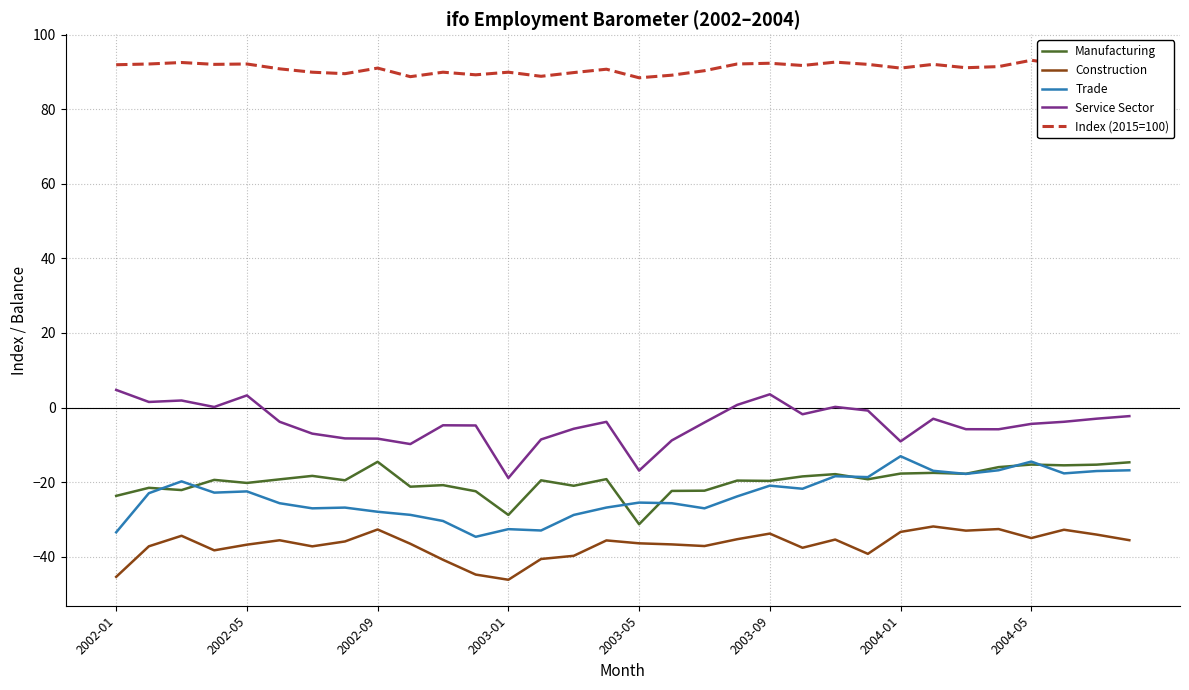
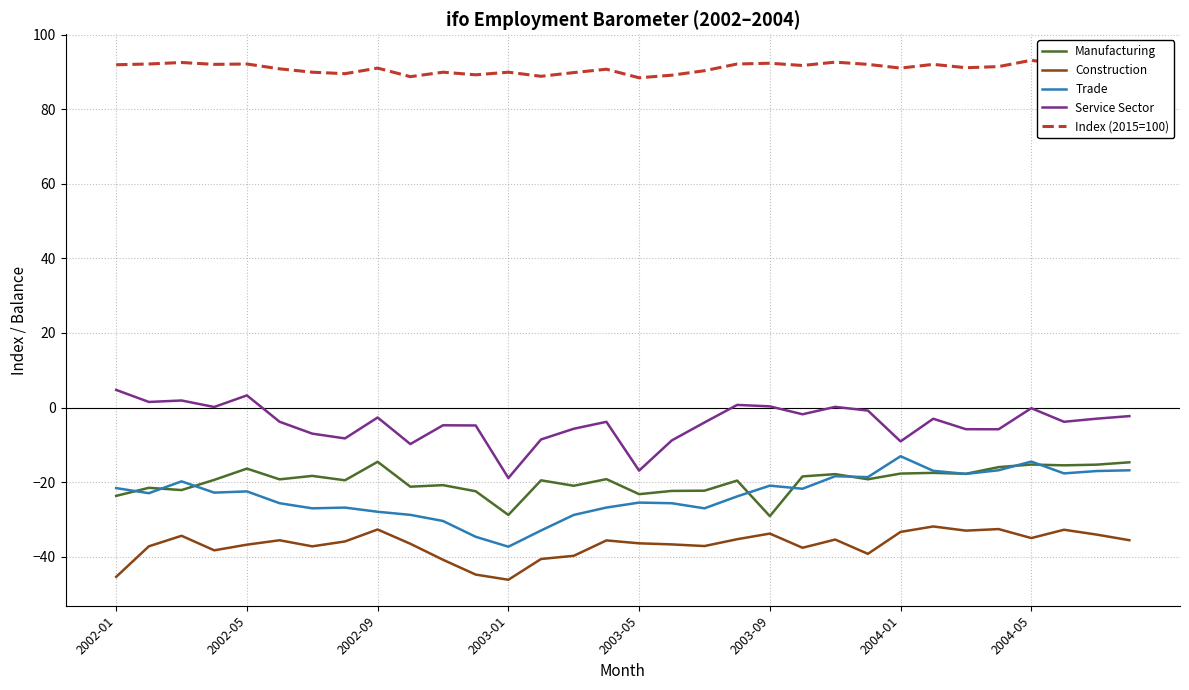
Trade, 2002-01: -33 -> -22
Manufacturing, 2002-05: -20 -> -16
Service Sector, 2002-09: -8 -> -3
Trade, 2003-01: -33 -> -37
Manufacturing, 2003-05: -31 -> -23
Manufacturing, 2003-09: -20 -> -29
Service Sector, 2003-09: 4 -> 0
Service Sector, 2004-05: -4 -> 0
